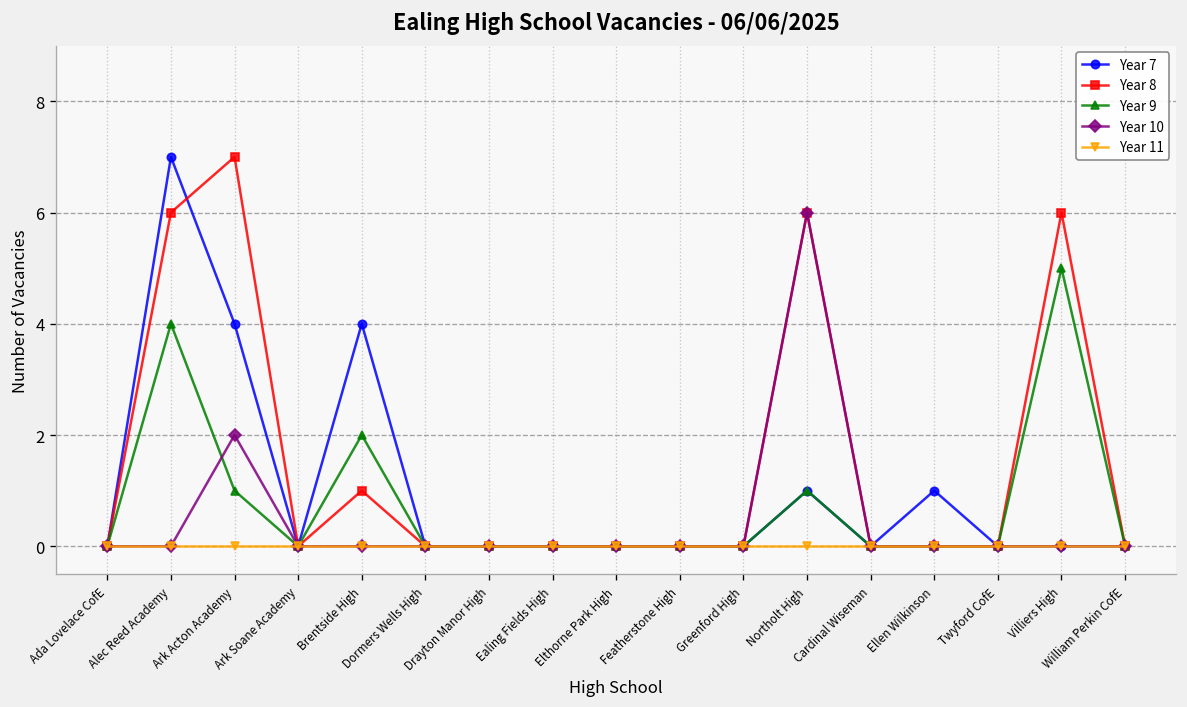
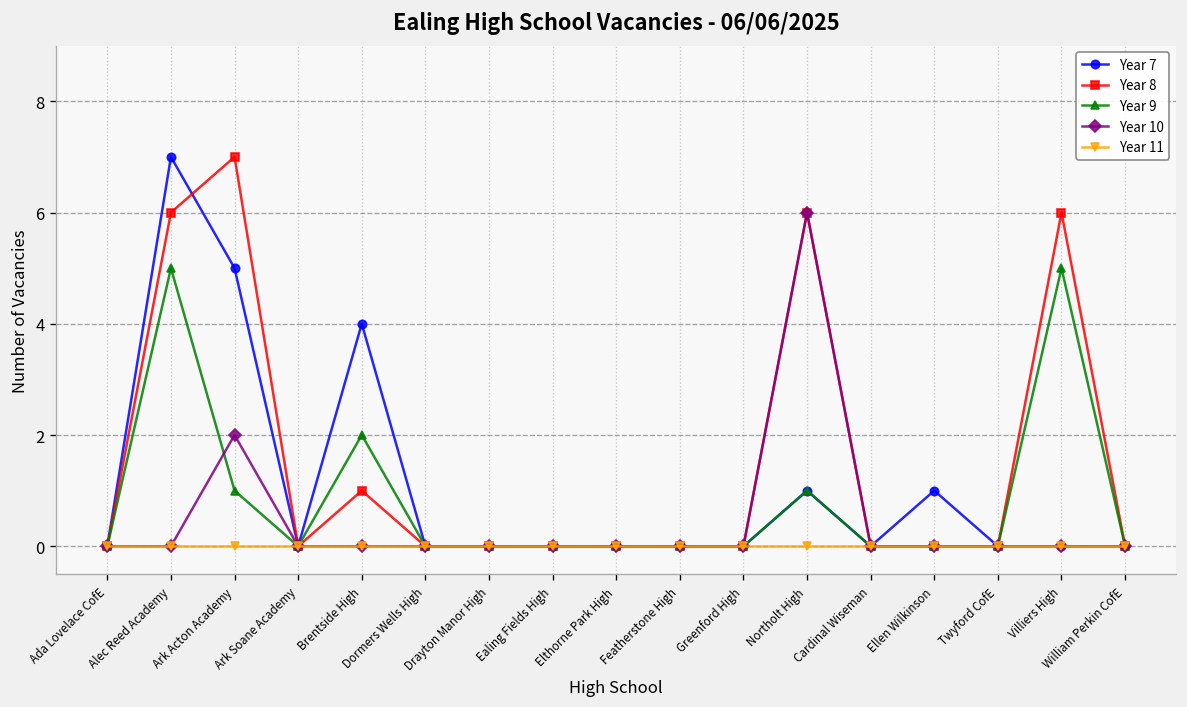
Year 9, Alec Reed Academy: 4 -> 5
Year 7, Ark Acton Academy: 4 -> 5
